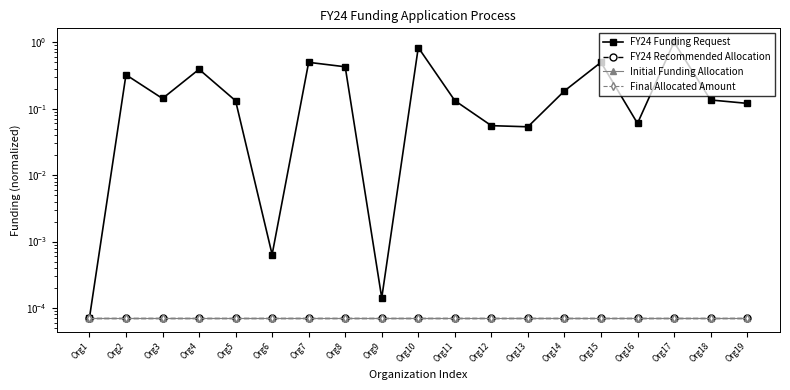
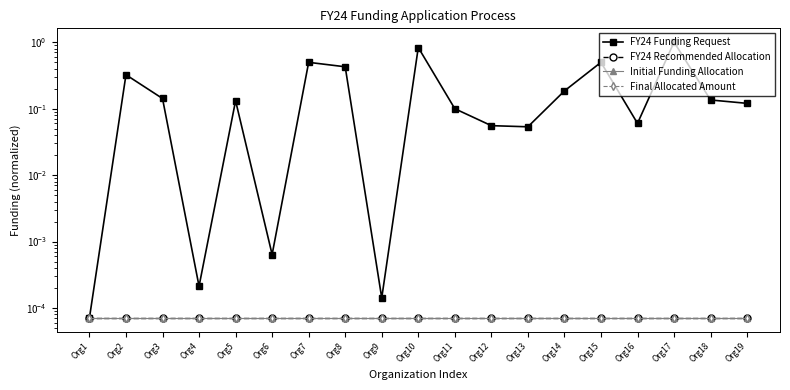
FY24 Funding Request, Org4: 0.4 -> 0.00021
FY24 Funding Request, Org11: 0.13 -> 0.10
